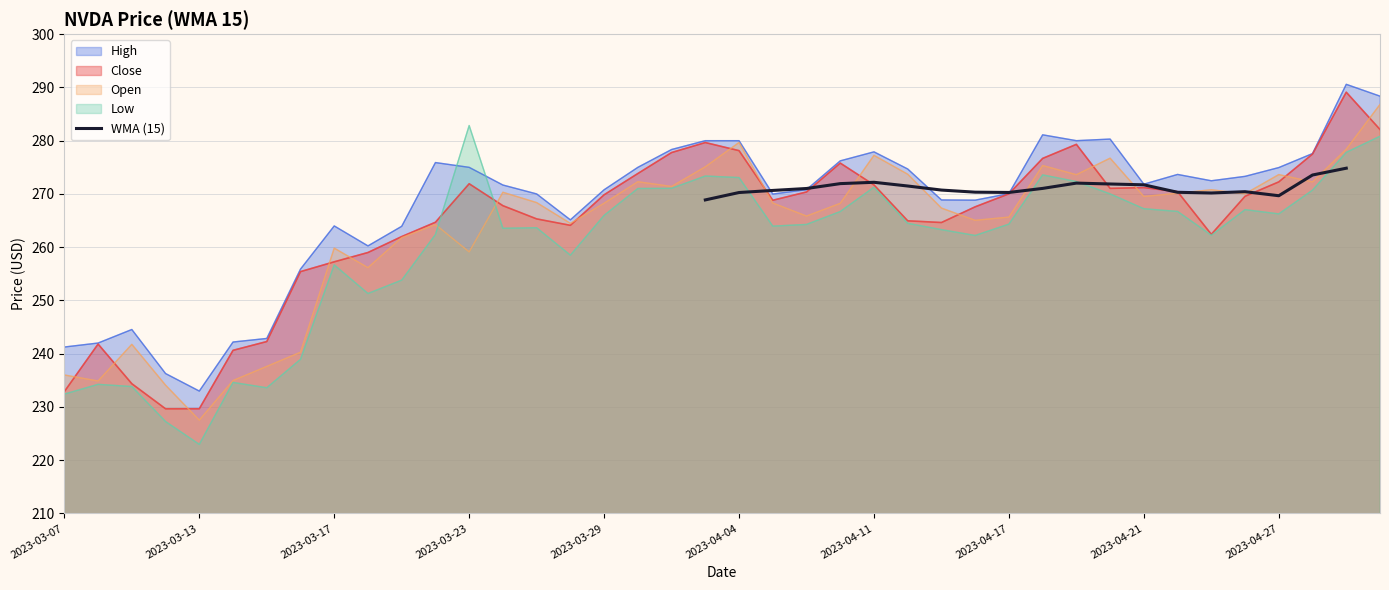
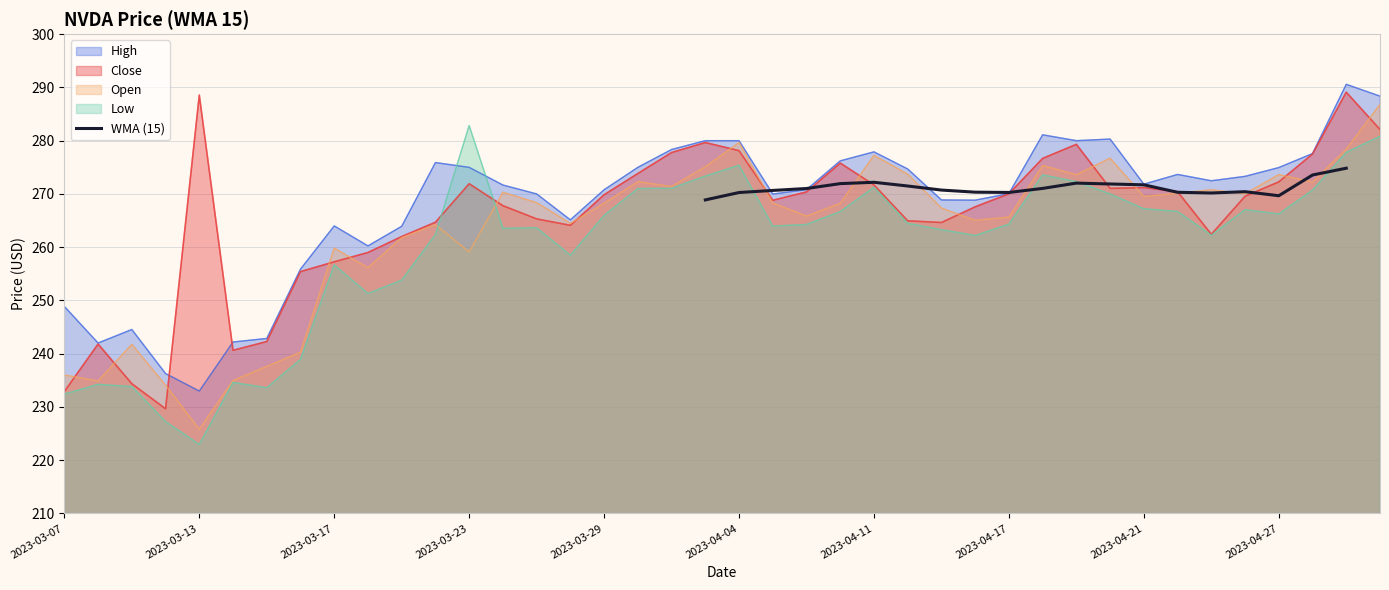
High, 2023-03-07: 241 -> 249
Close, 2023-03-13: 230 -> 289
Open, 2023-03-13: 228 -> 226
Low, 2023-04-04: 273 -> 275
